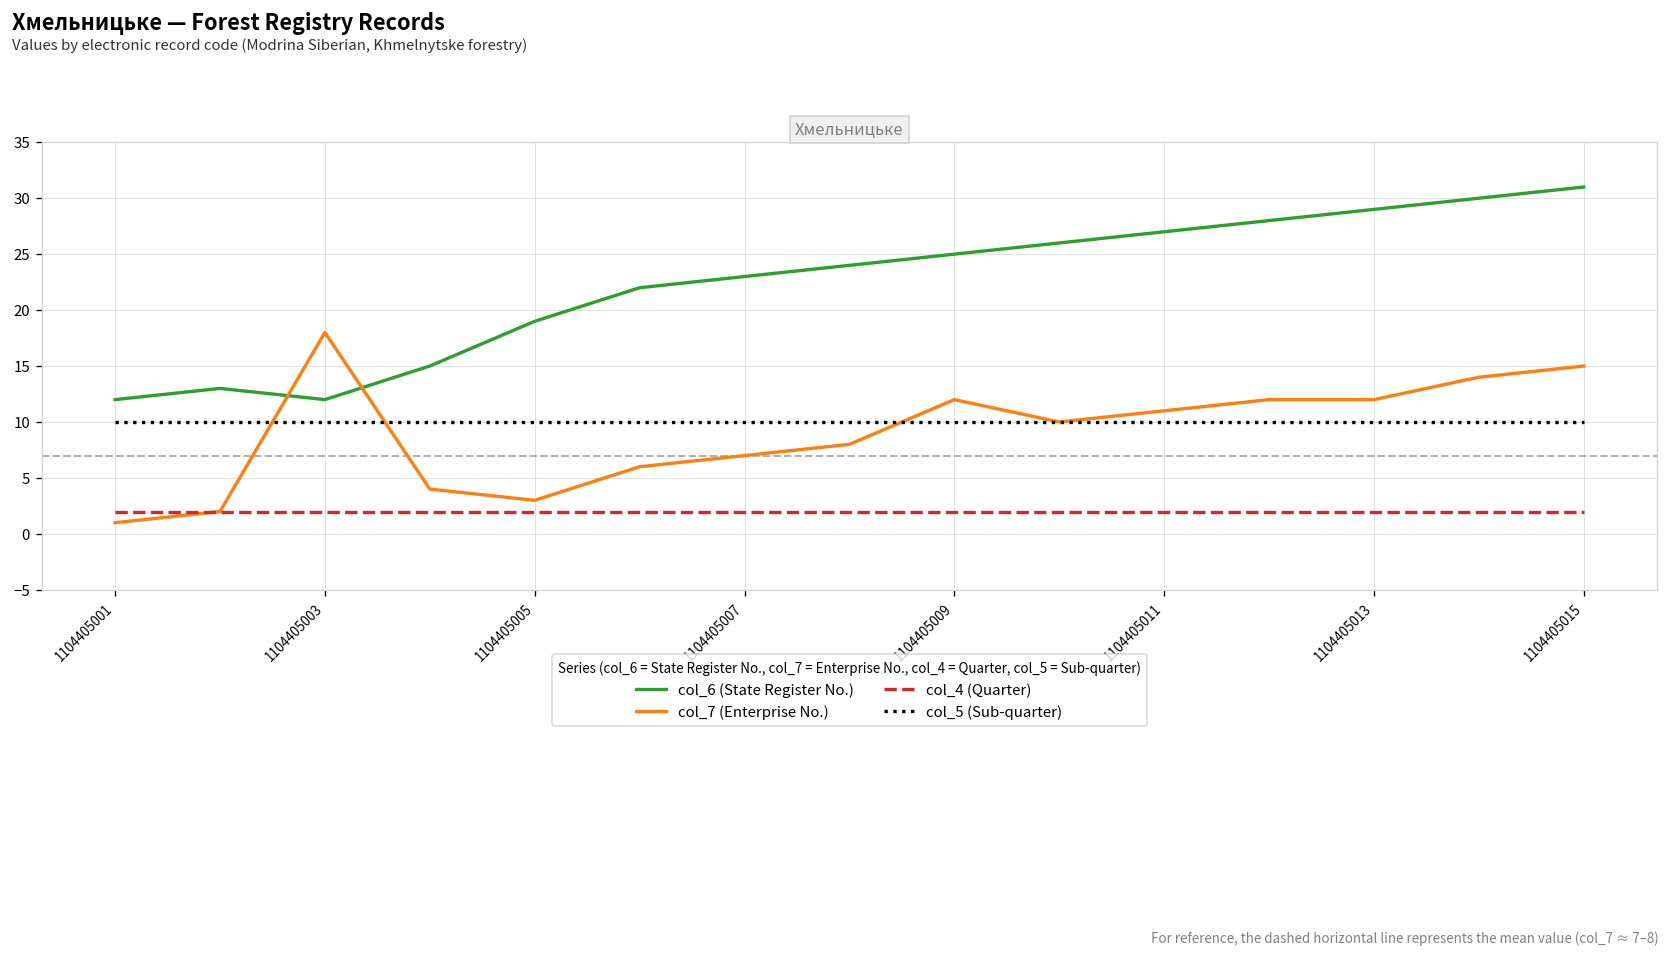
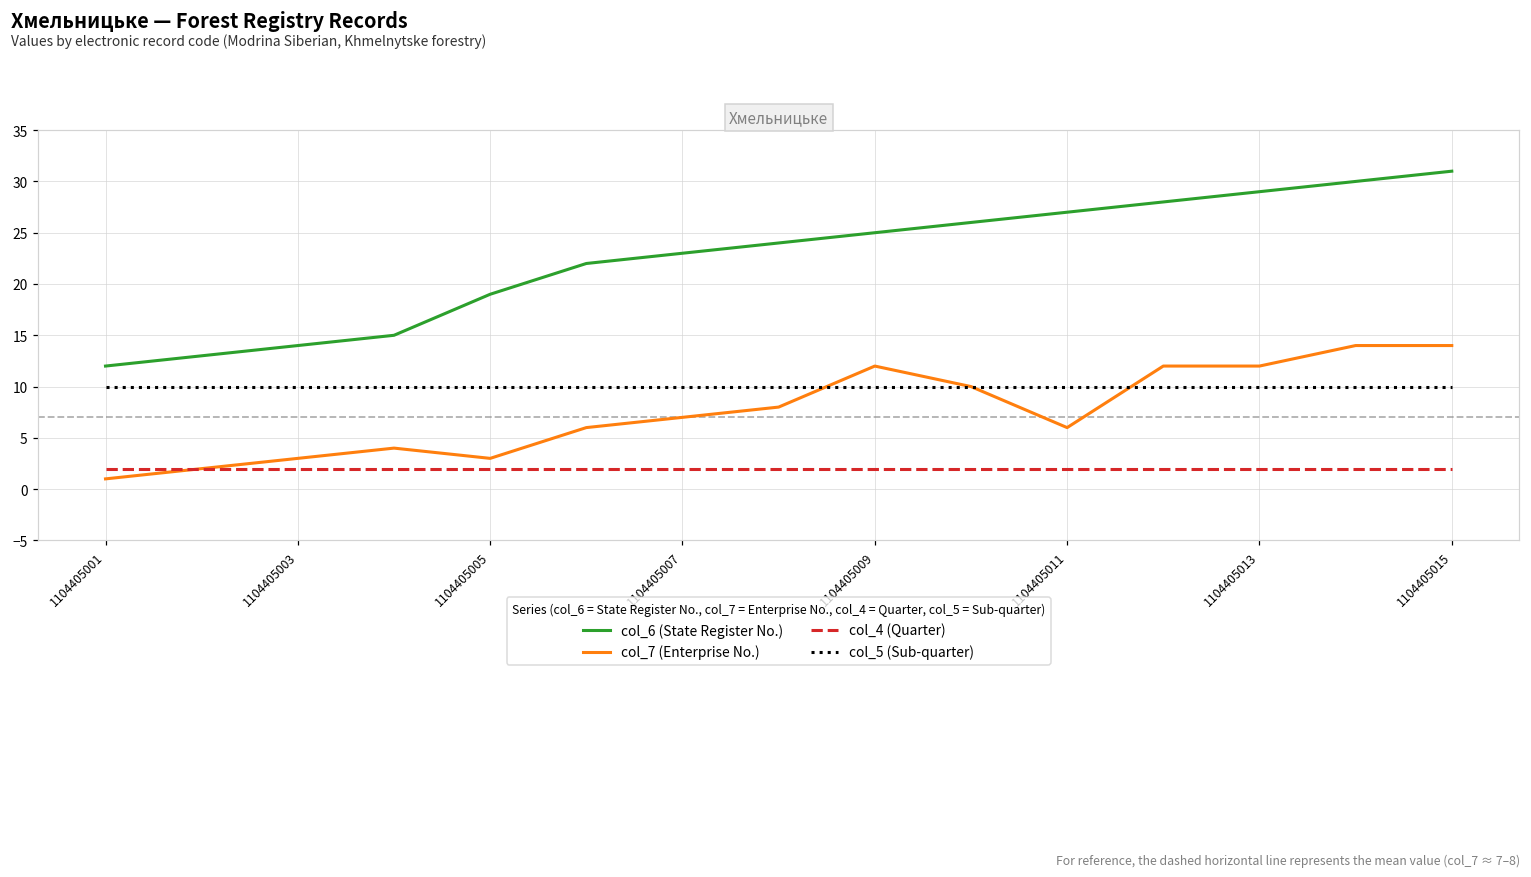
col_6 (State Register No.), 1104405003: 12 -> 14
col_7 (Enterprise No.), 1104405003: 18 -> 3
col_7 (Enterprise No.), 1104405011: 11 -> 6
col_7 (Enterprise No.), 1104405015: 15 -> 14
